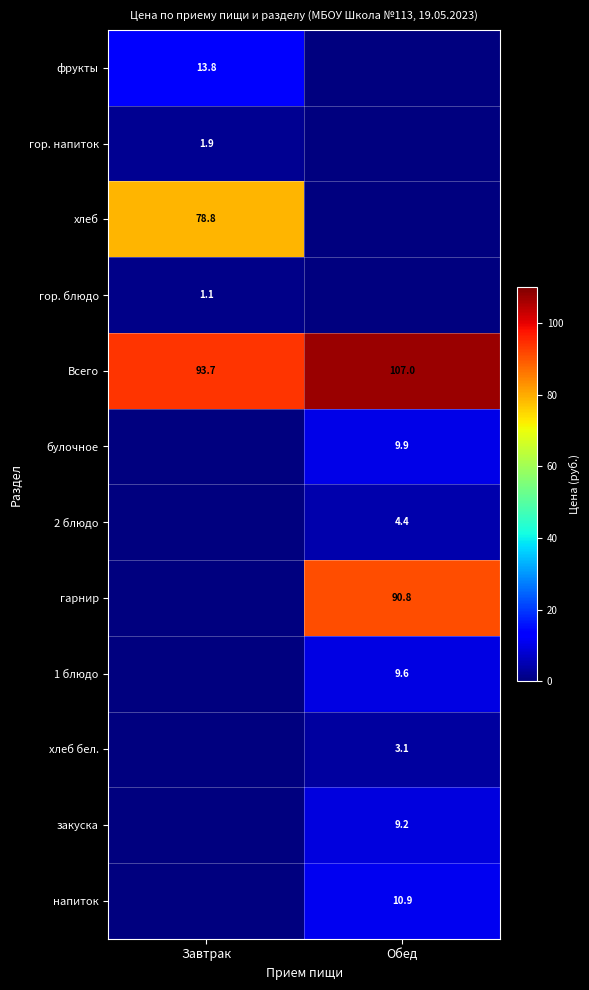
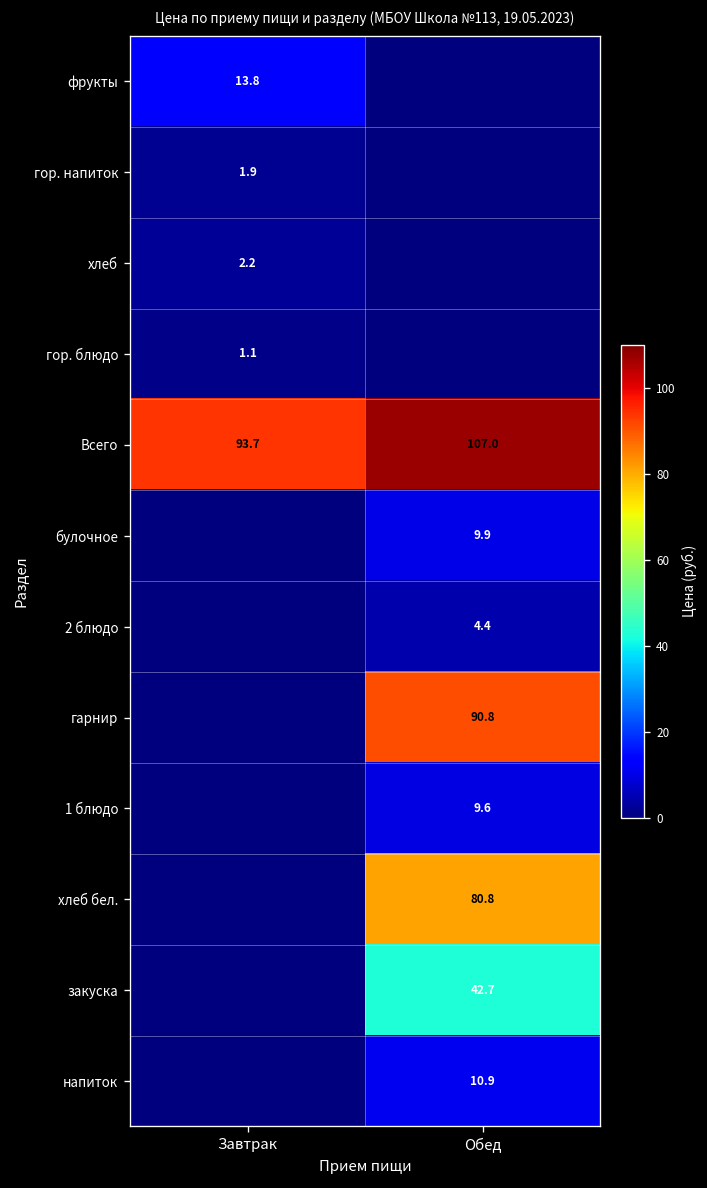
хлеб, Завтрак: 78.8 -> 2.2
хлеб бел., Обед: 3.1 -> 80.8
закуска, Обед: 9.2 -> 42.7
